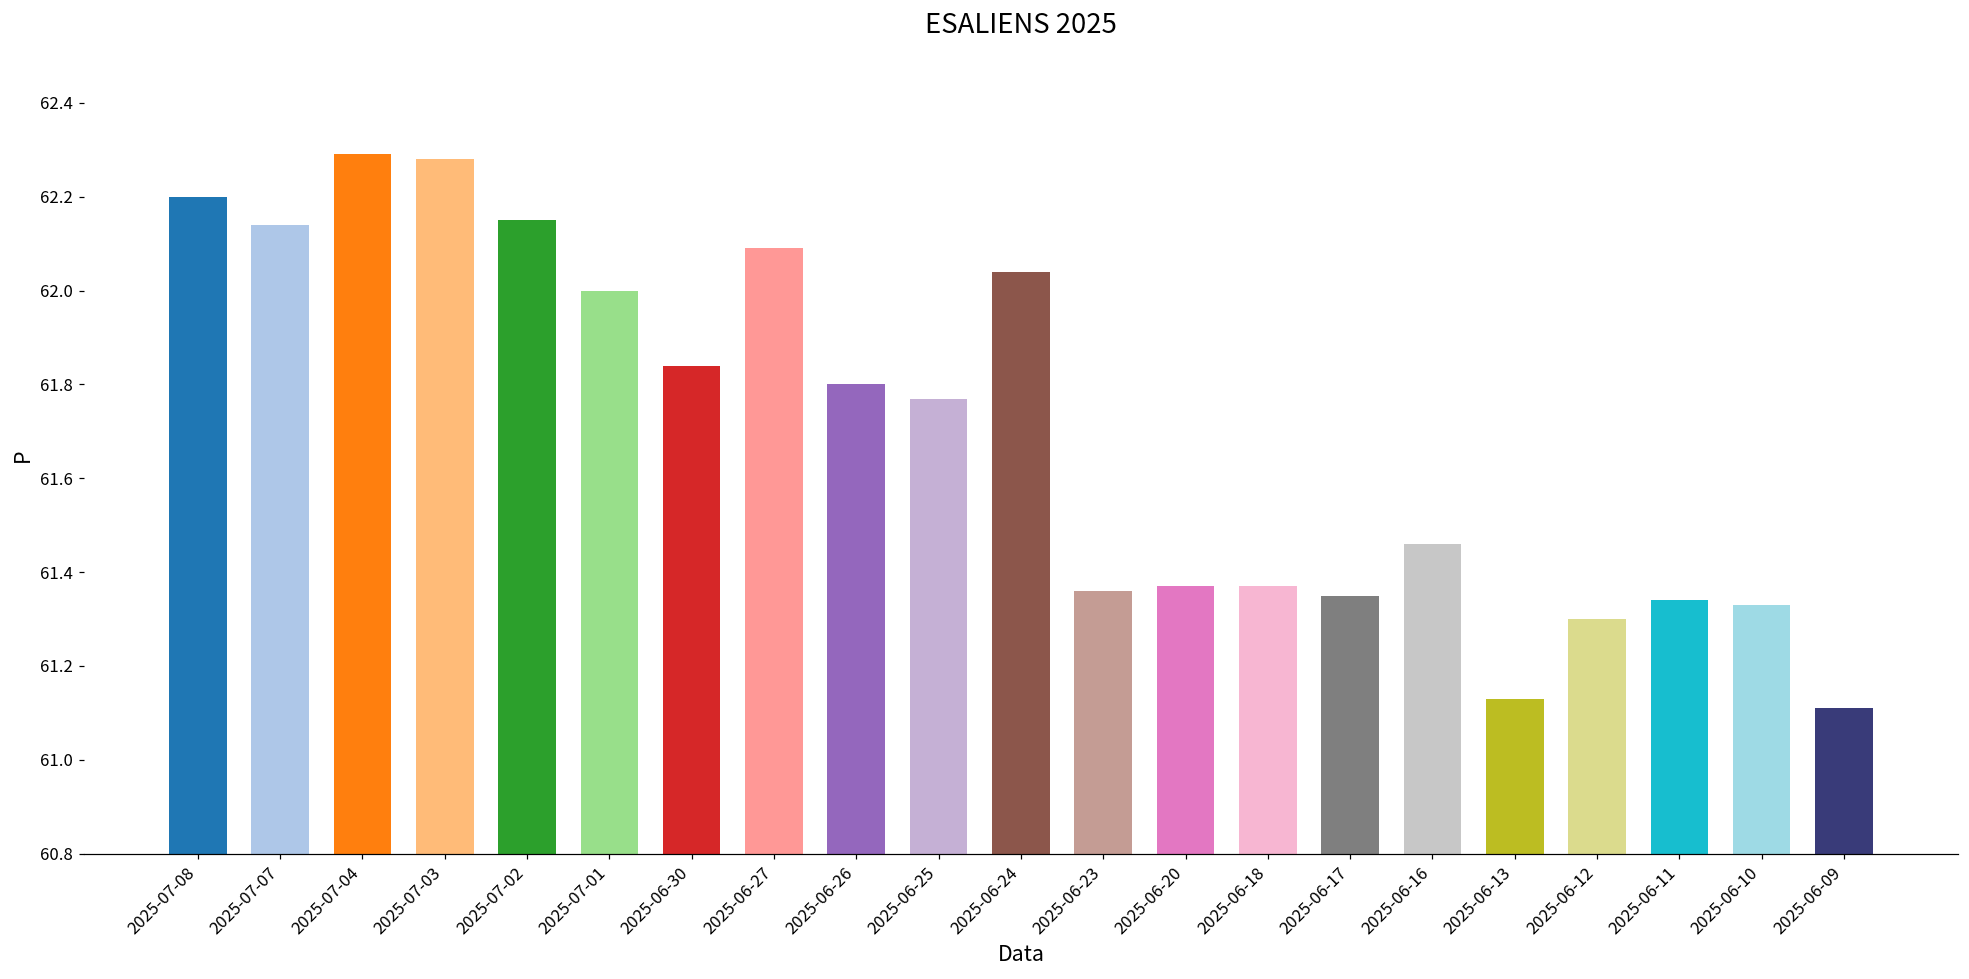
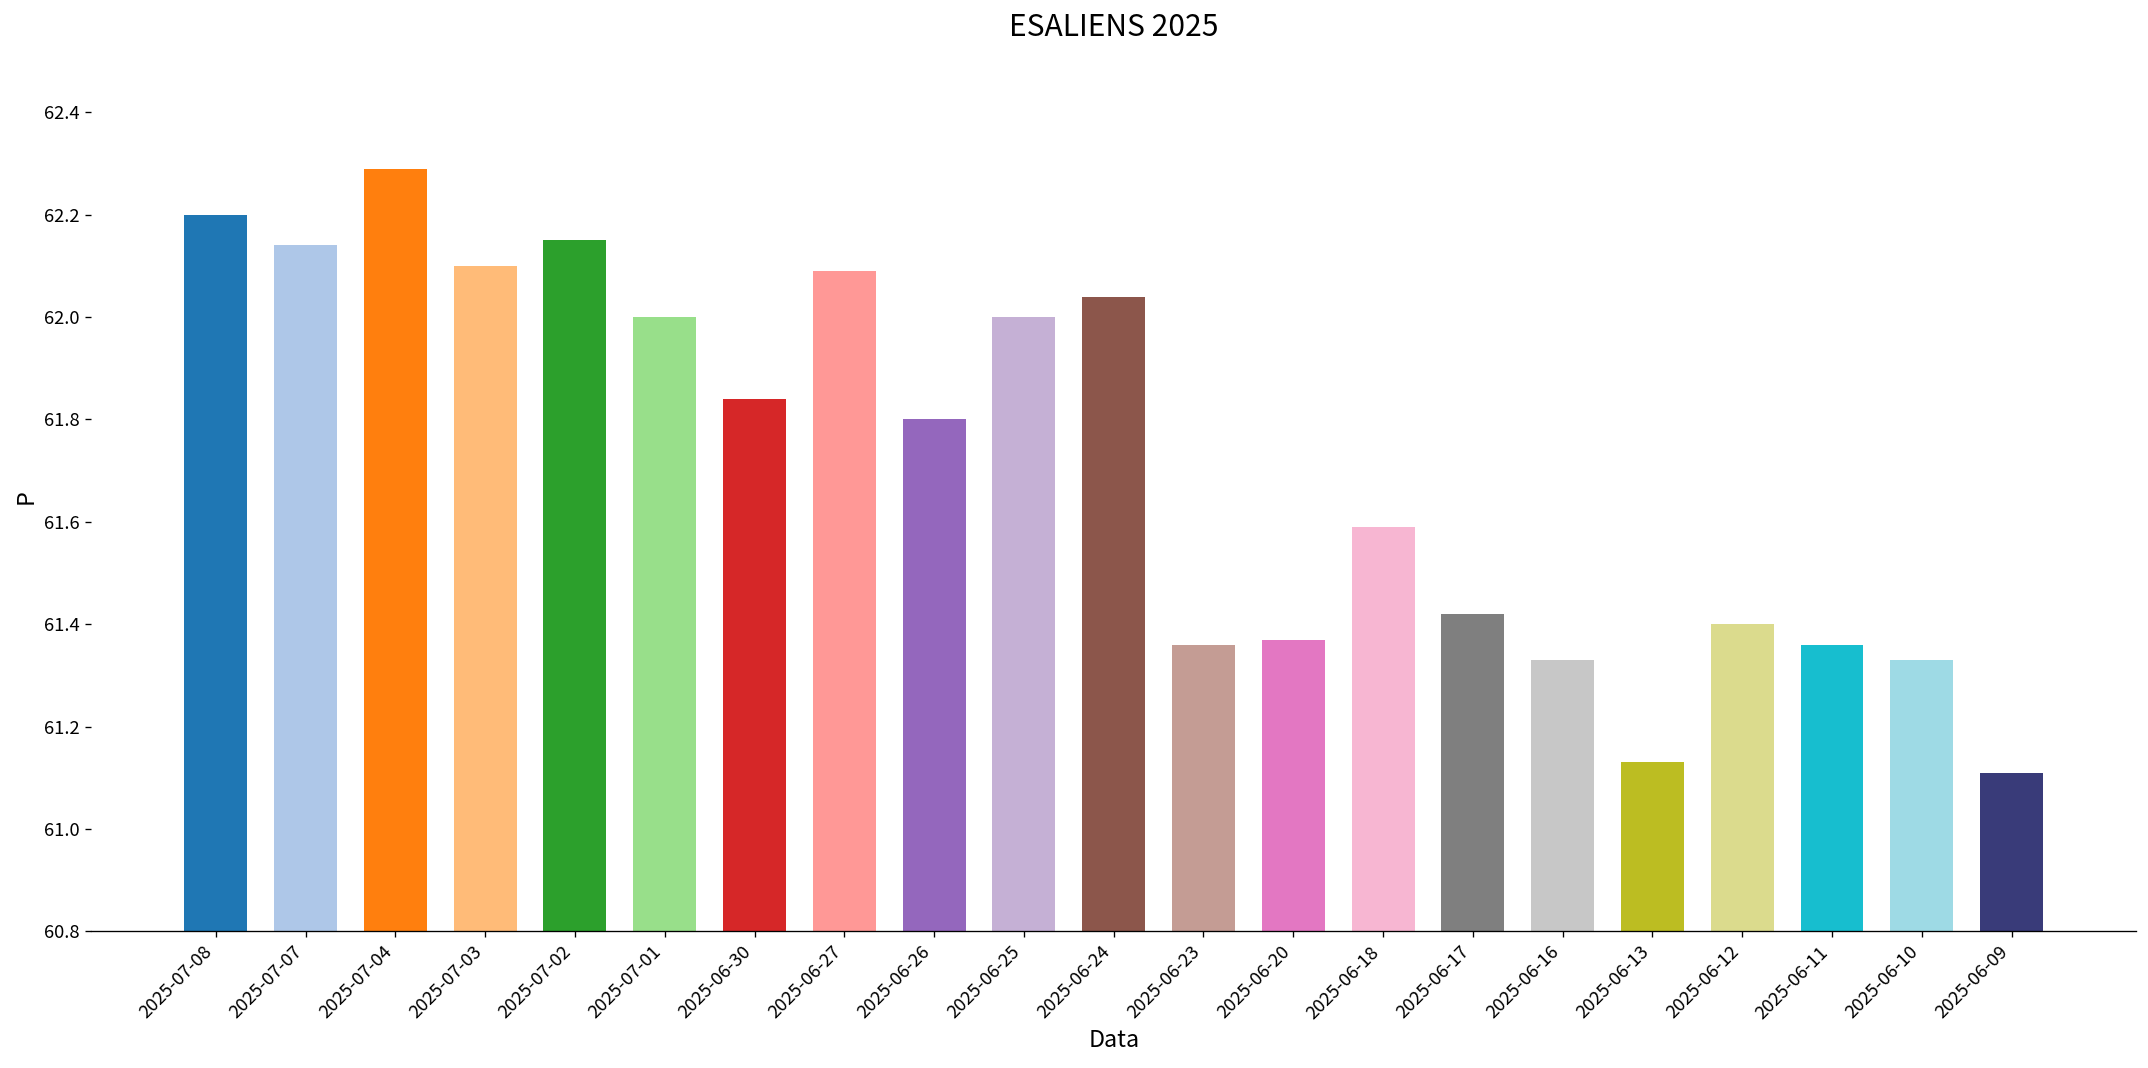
2025-07-03: 62.28 -> 62.10
2025-06-25: 61.77 -> 62.00
2025-06-18: 61.37 -> 61.59
2025-06-17: 61.35 -> 61.42
2025-06-16: 61.46 -> 61.33
2025-06-12: 61.3 -> 61.4
2025-06-11: 61.34 -> 61.36
